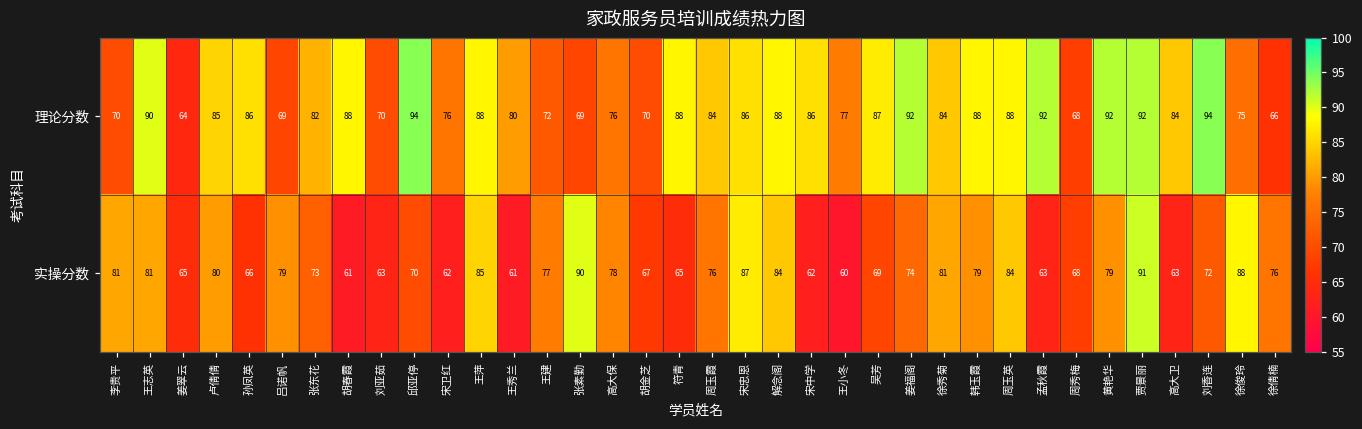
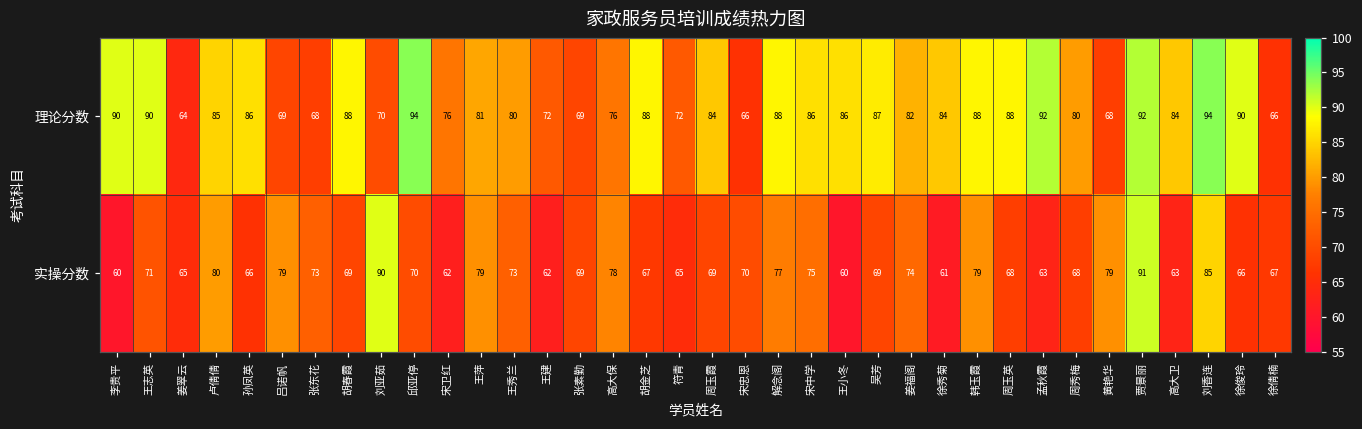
理论分数, 李贵平: 70 -> 90
理论分数, 张东花: 82 -> 68
理论分数, 王萍: 88 -> 81
理论分数, 胡金芝: 70 -> 88
理论分数, 符青: 88 -> 72
理论分数, 宋忠恩: 86 -> 66
理论分数, 王小冬: 77 -> 86
理论分数, 姜福阁: 92 -> 82
理论分数, 周秀梅: 68 -> 80
理论分数, 黄艳华: 92 -> 68
理论分数, 徐俊玲: 75 -> 90
实操分数, 李贵平: 81 -> 60
实操分数, 王志英: 81 -> 71
实操分数, 胡春霞: 61 -> 69
实操分数, 刘亚茹: 63 -> 90
实操分数, 王萍: 85 -> 79
实操分数, 王秀兰: 61 -> 73
实操分数, 王建: 77 -> 62
实操分数, 张素勤: 90 -> 69
实操分数, 周玉霞: 76 -> 69
实操分数, 宋忠恩: 87 -> 70
实操分数, 解念阁: 84 -> 77
实操分数, 宋中学: 62 -> 75
实操分数, 徐秀菊: 81 -> 61
实操分数, 周玉英: 84 -> 68
实操分数, 刘香连: 72 -> 85
实操分数, 徐俊玲: 88 -> 66
实操分数, 徐倩楠: 76 -> 67
